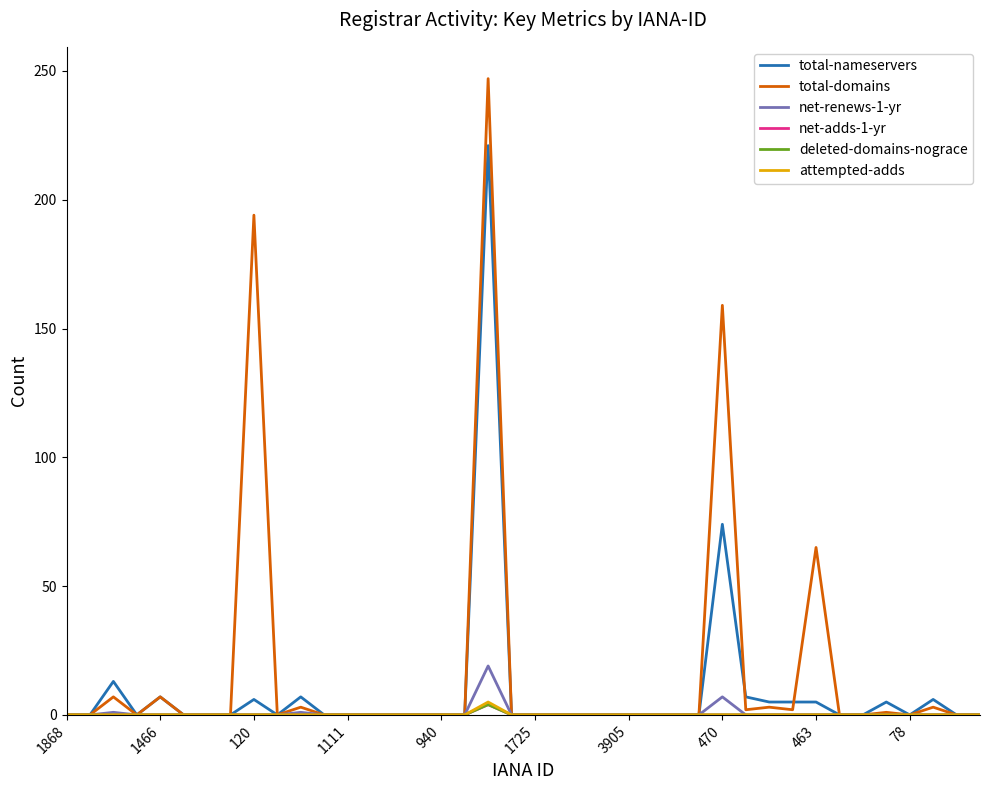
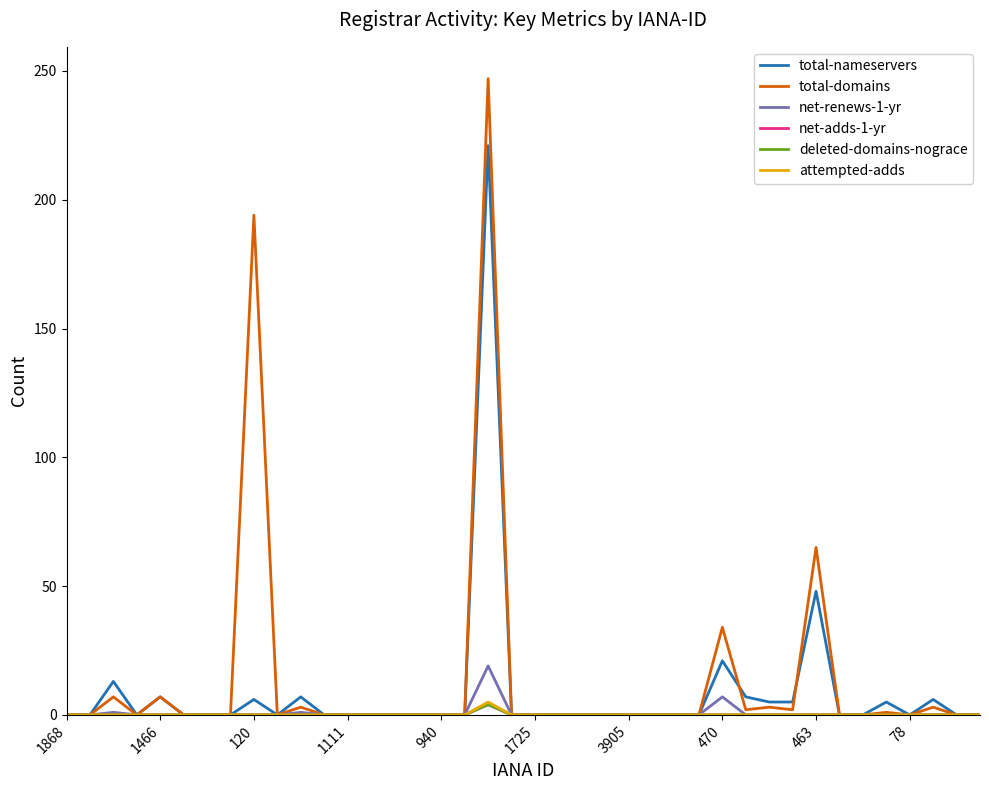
total-nameservers, 470: 74 -> 21
total-domains, 470: 159 -> 34
total-nameservers, 463: 5 -> 48
